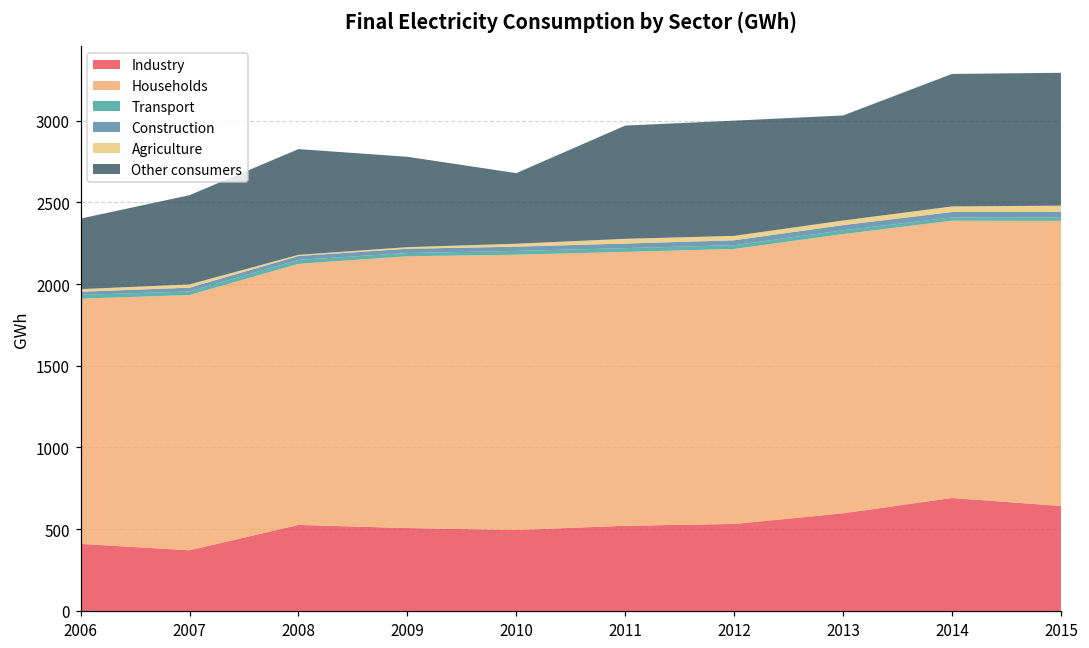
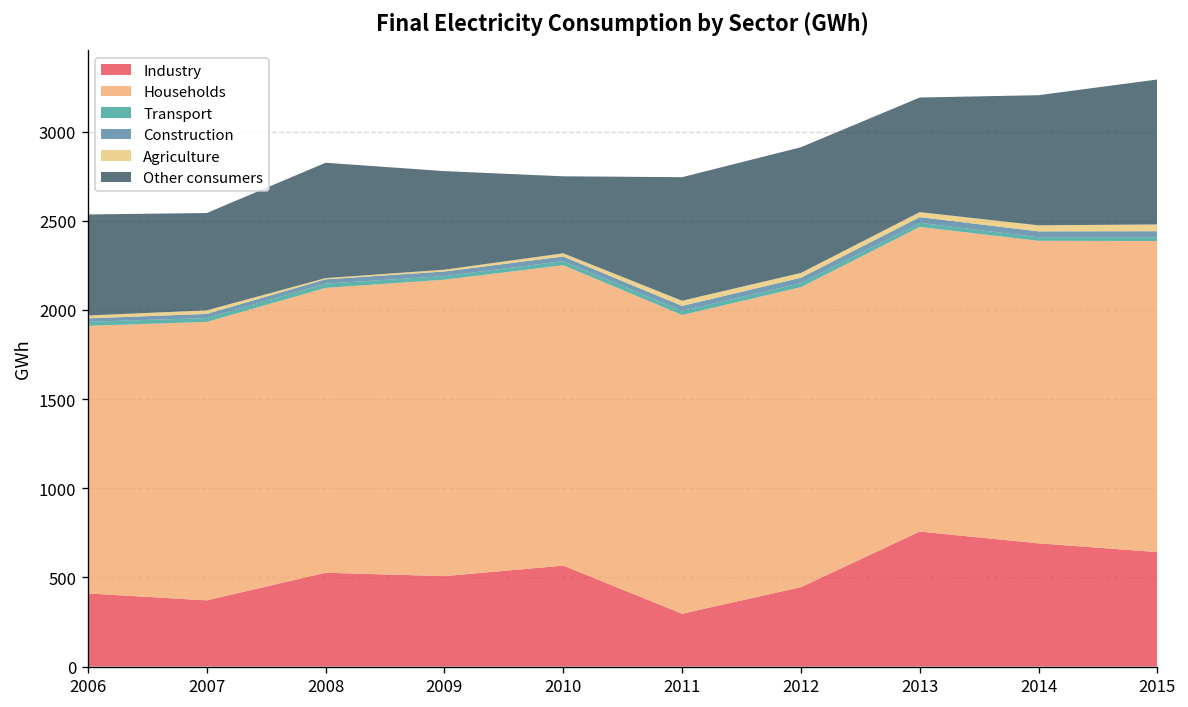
Other consumers, 2006: 430 -> 570
Industry, 2010: 500 -> 570
Industry, 2011: 520 -> 300
Industry, 2012: 530 -> 450
Industry, 2013: 600 -> 760
Other consumers, 2014: 810 -> 730
